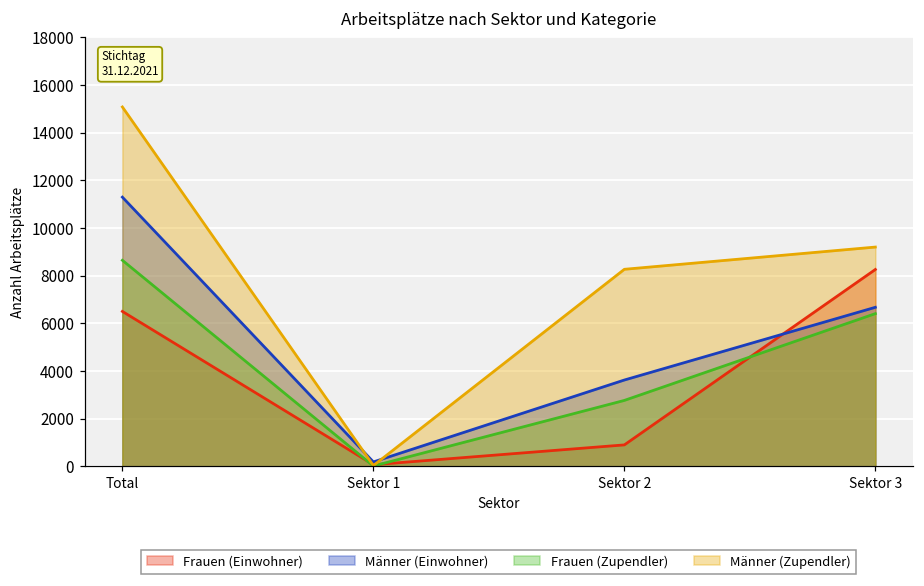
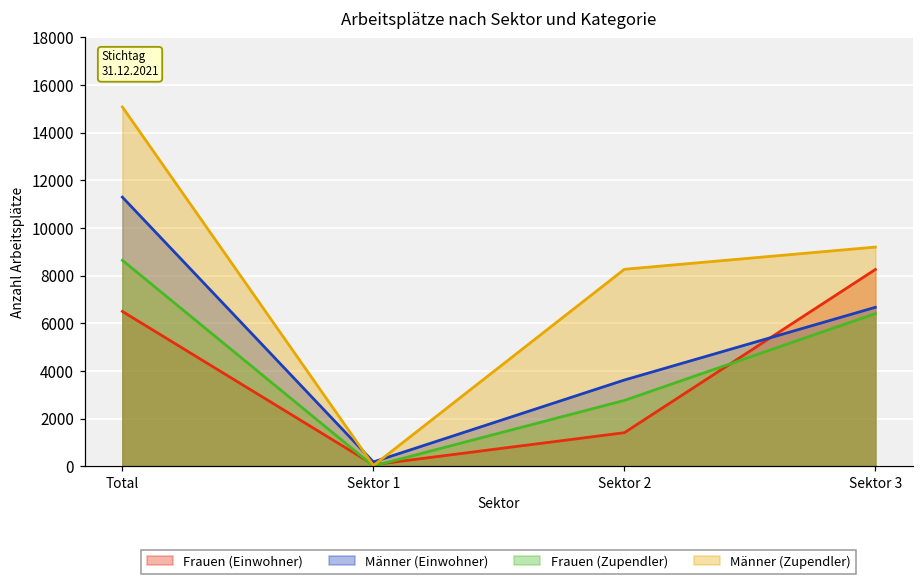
Frauen (Einwohner), Sektor 2: 900 -> 1400
